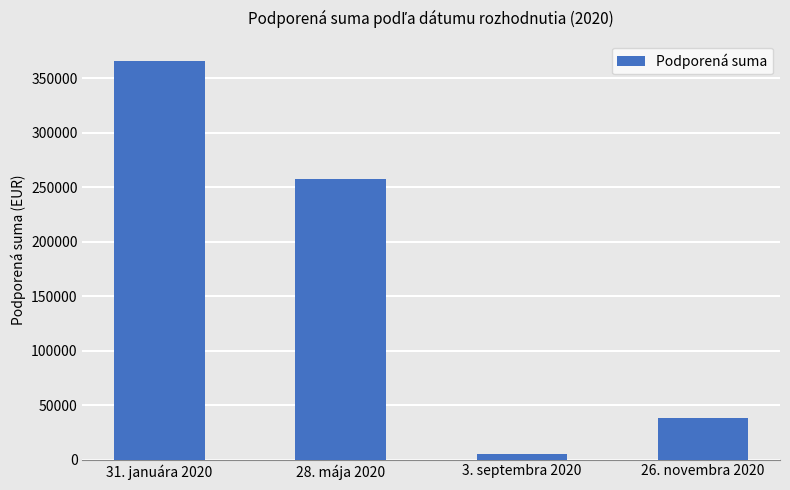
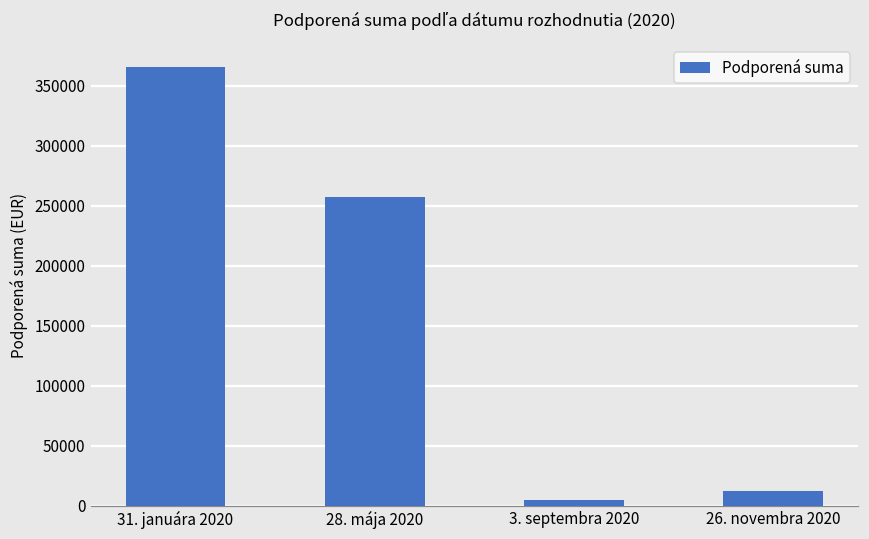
26. novembra 2020: 38000 -> 12000
